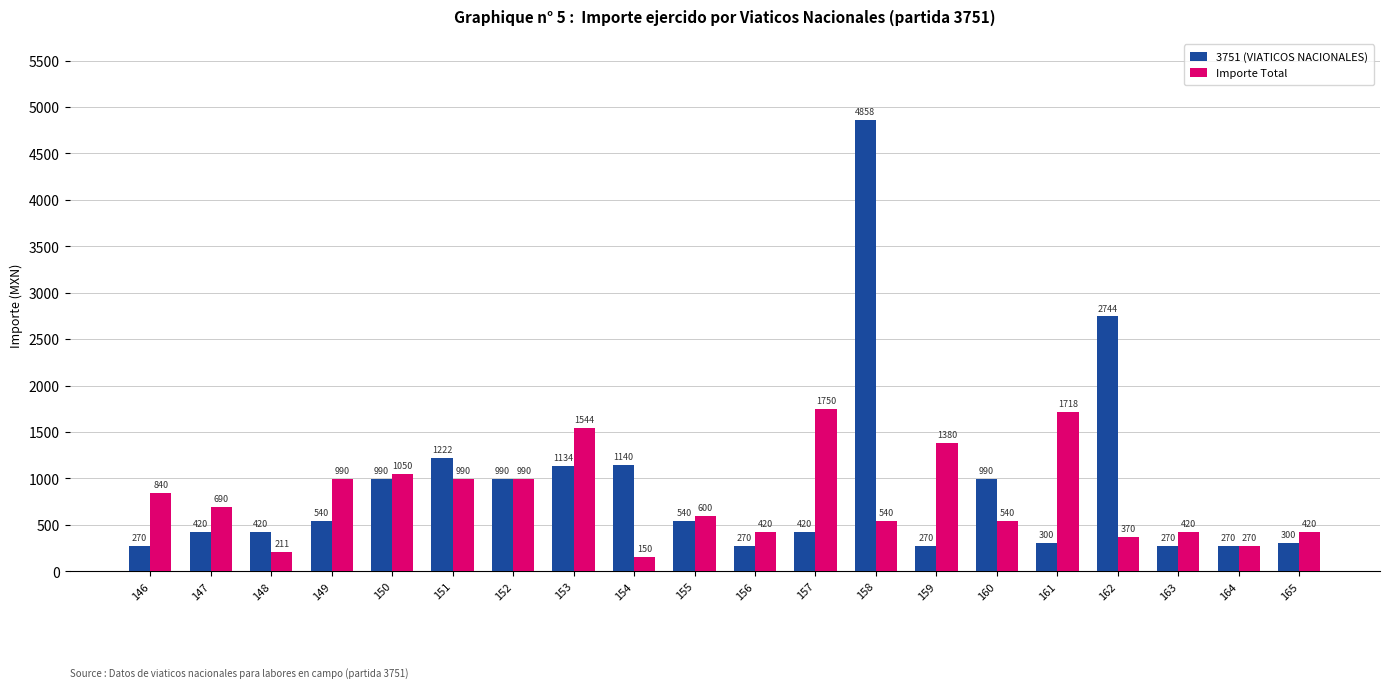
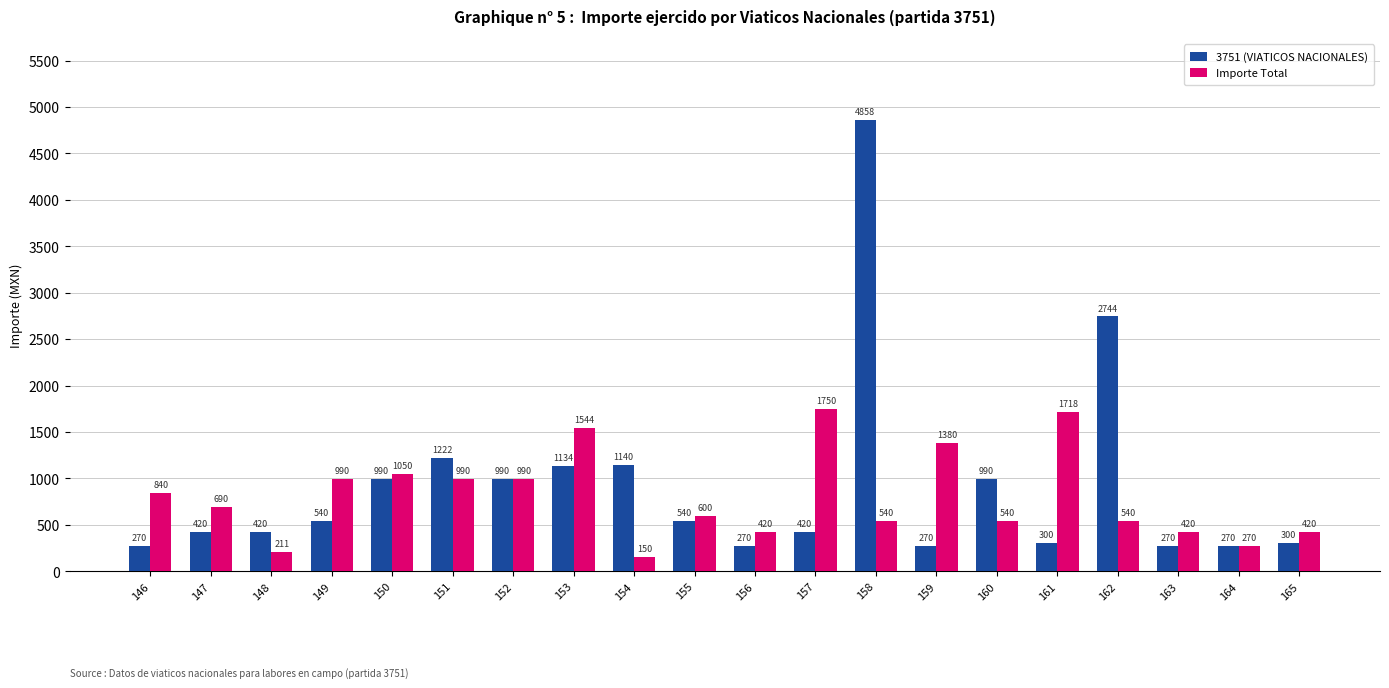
Importe Total, 162: 370 -> 540
